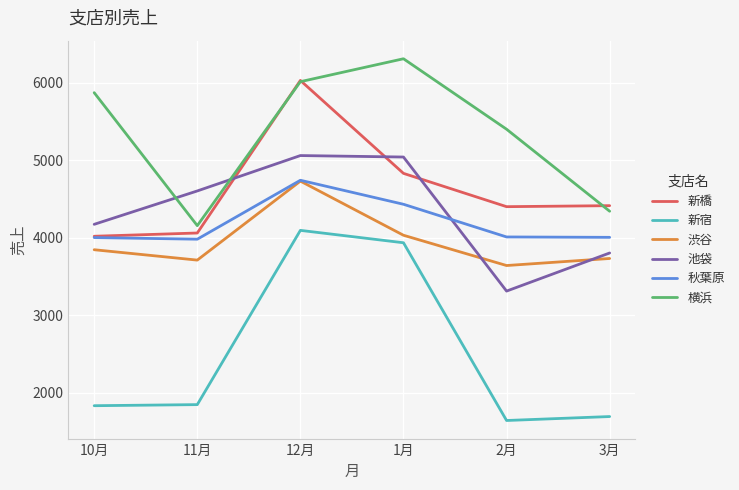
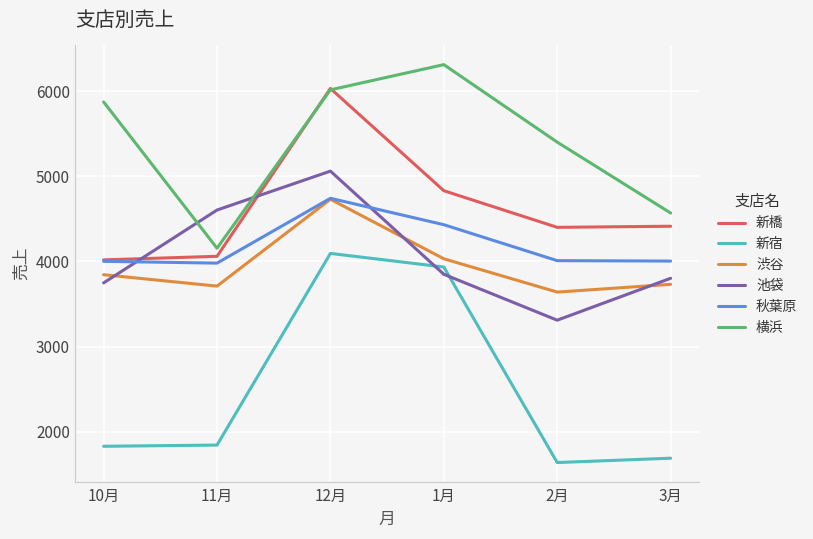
池袋, 10月: 4200 -> 3700
池袋, 1月: 5000 -> 3800
横浜, 3月: 4300 -> 4600
